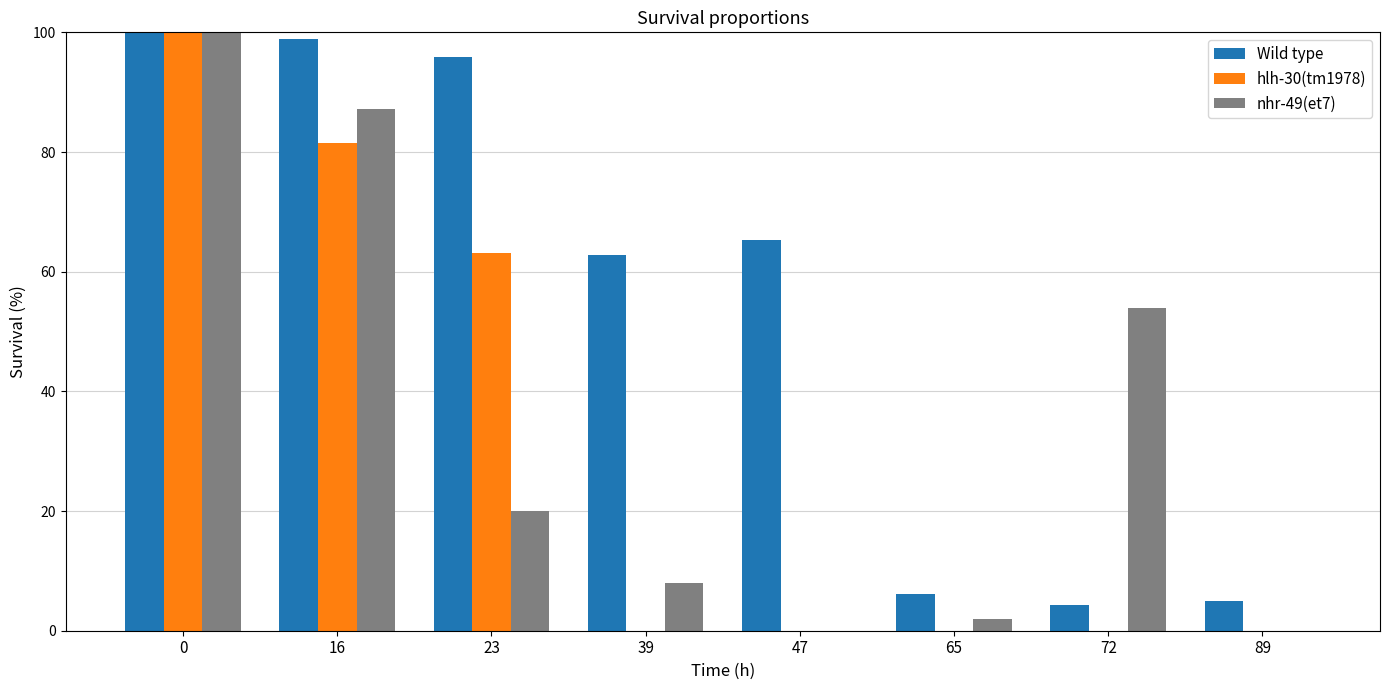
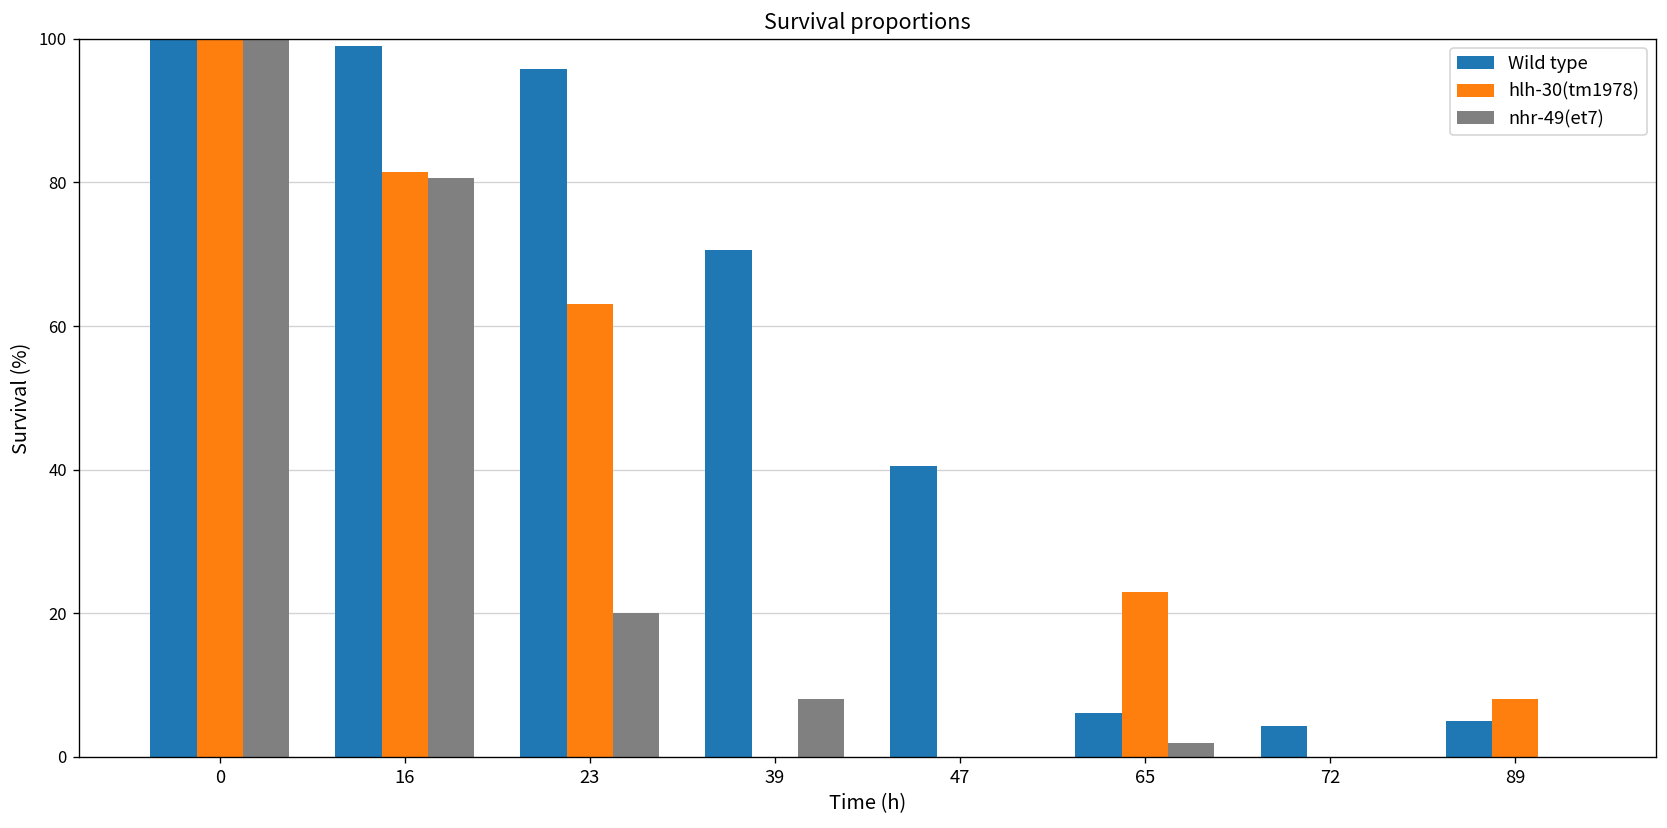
nhr-49(et7), 16: 87 -> 81
Wild type, 39: 63 -> 71
Wild type, 47: 65 -> 40
hlh-30(tm1978), 65: 0 -> 23
nhr-49(et7), 72: 54 -> 0
hlh-30(tm1978), 89: 0 -> 8
